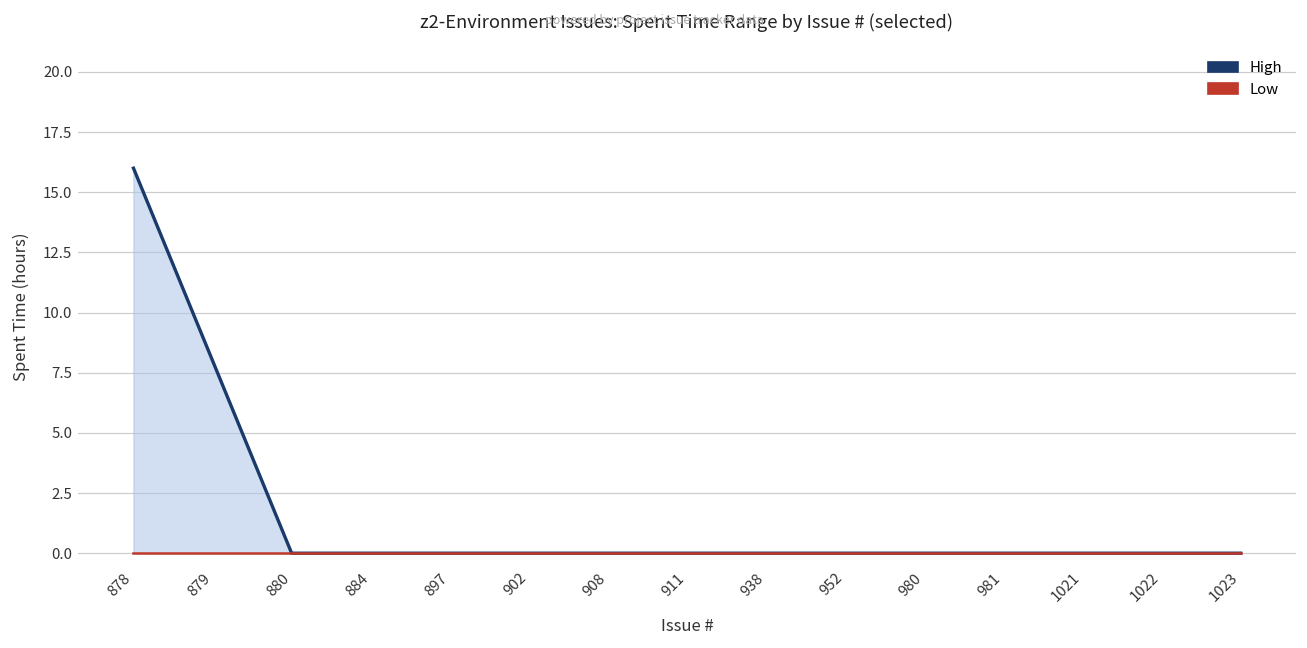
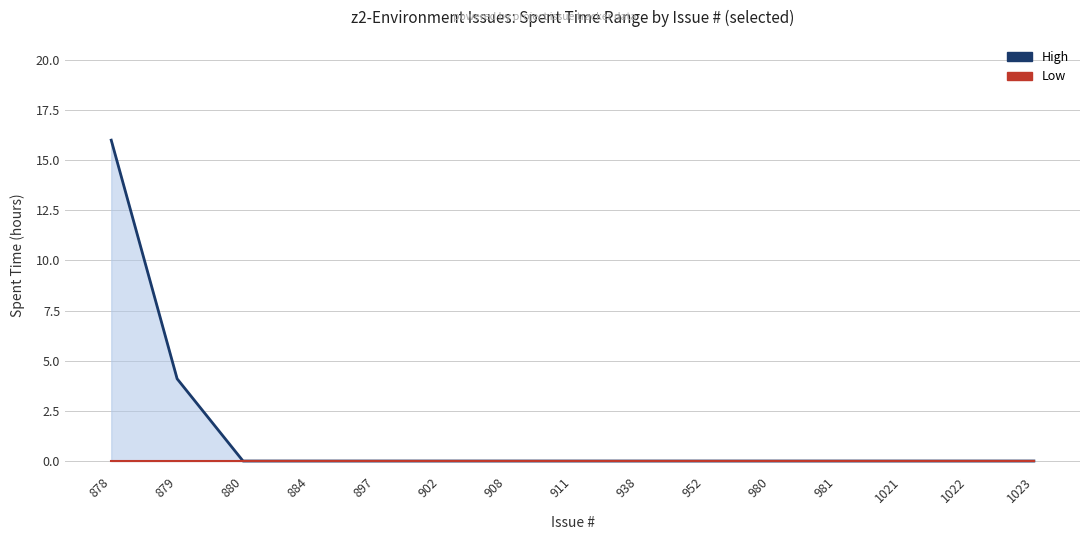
High, 879: 8.0 -> 4.1
